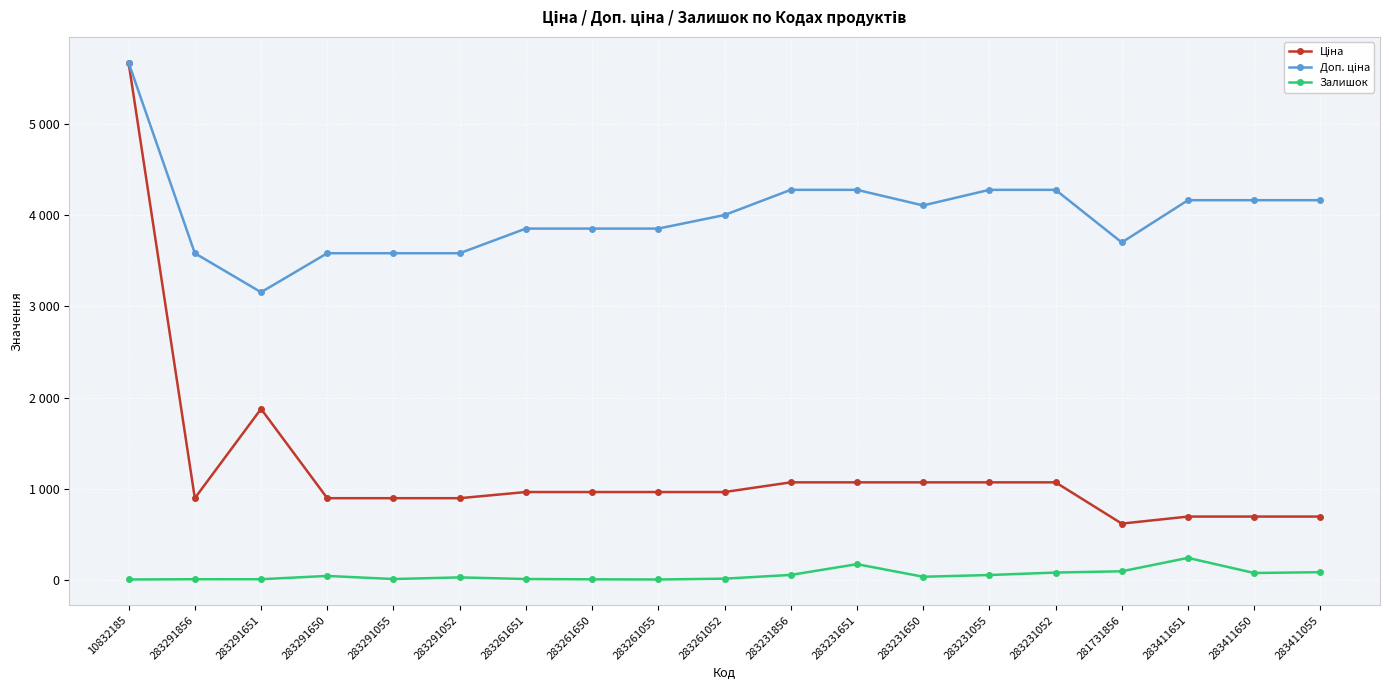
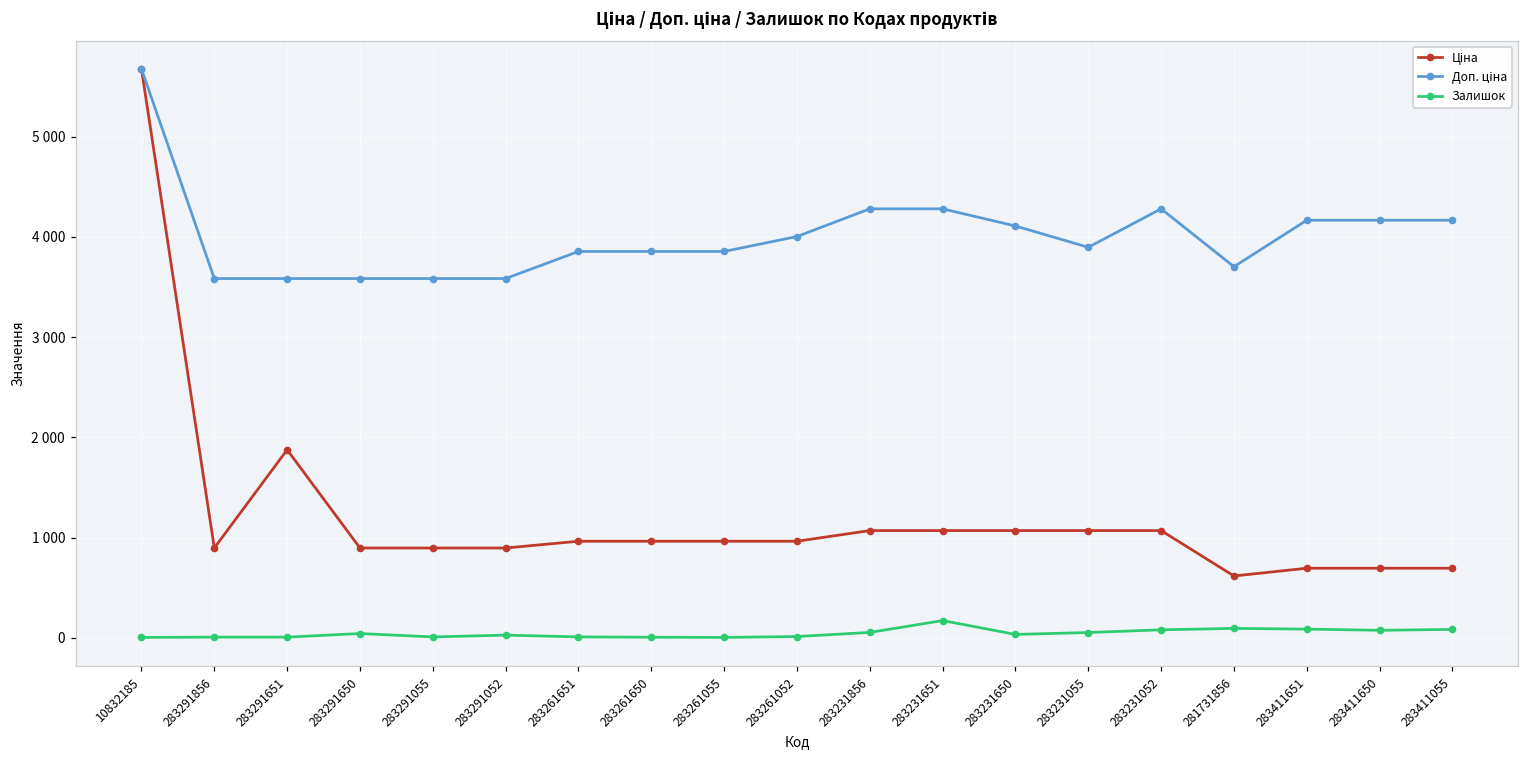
Доп. ціна, 283291651: 3200 -> 3600
Доп. ціна, 283231055: 4300 -> 3900
Залишок, 283411651: 200 -> 100
